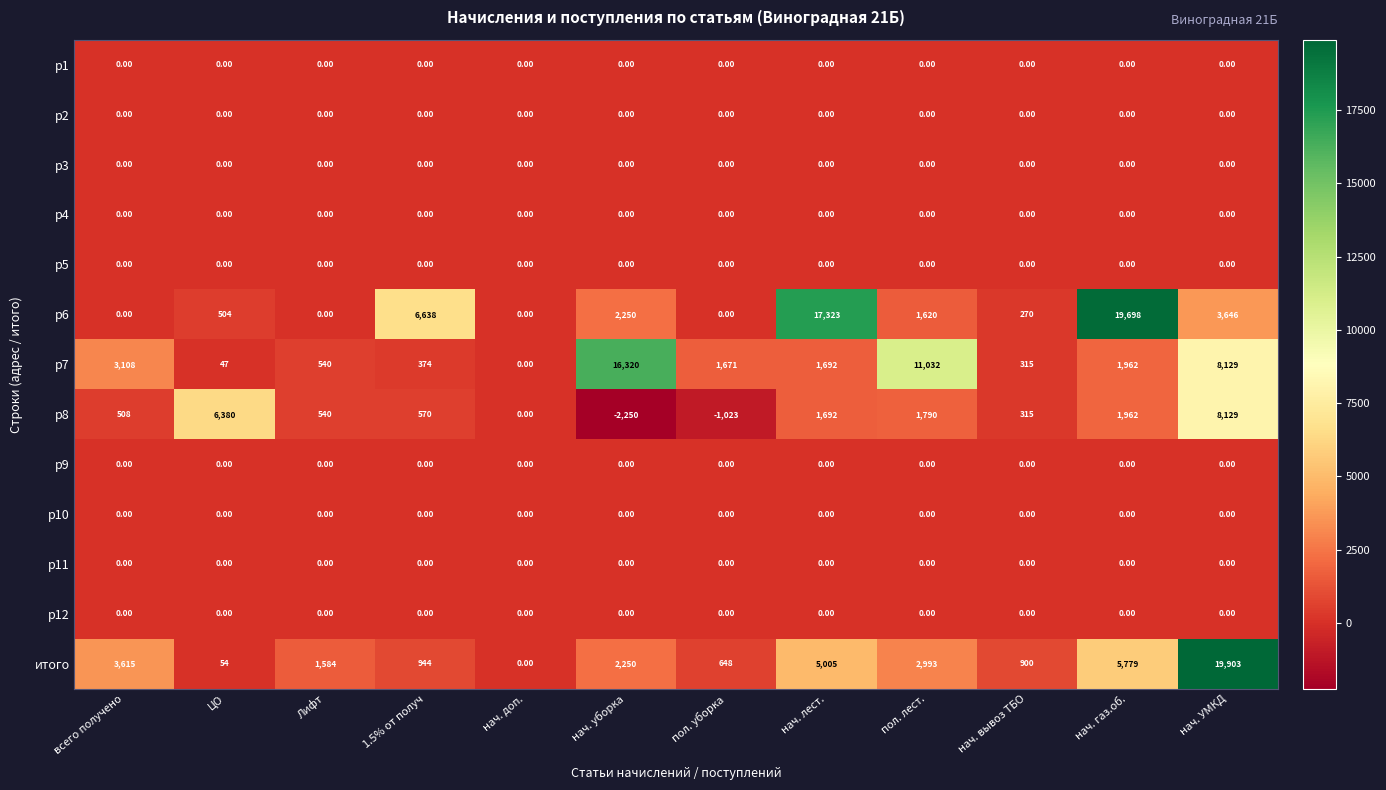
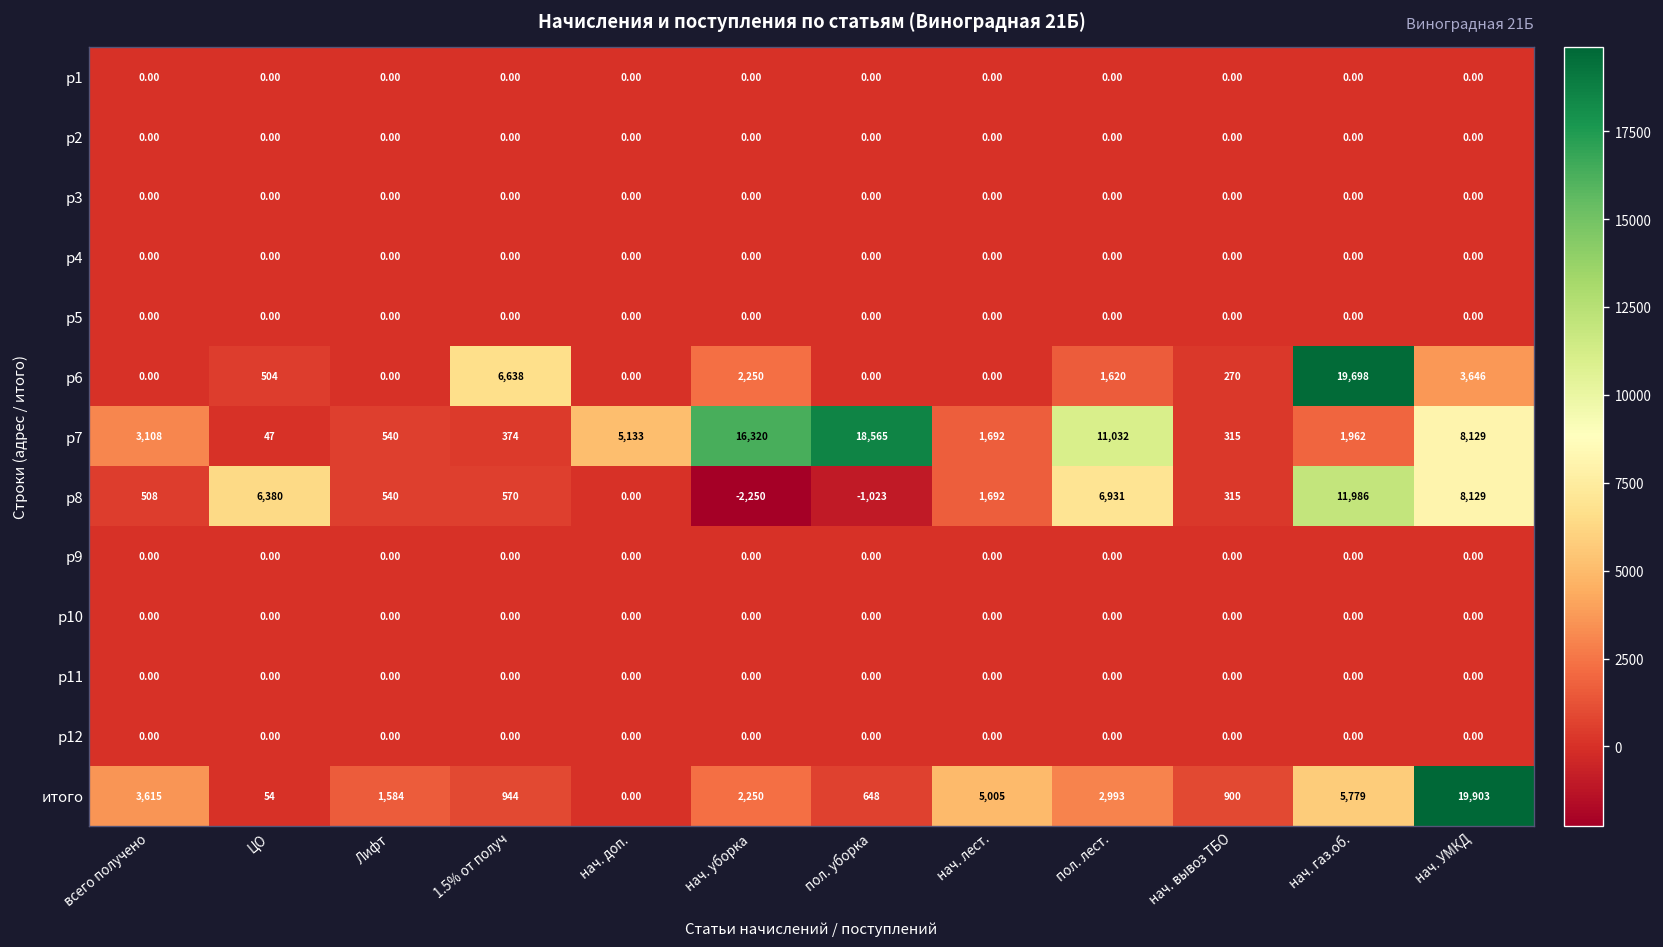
р6, нач. лест.: 17,323 -> 0.00
р7, нач. доп.: 0.00 -> 5,133
р7, пол. уборка: 1,671 -> 18,565
р8, пол. лест.: 1,790 -> 6,931
р8, нач. газ.об.: 1,962 -> 11,986
